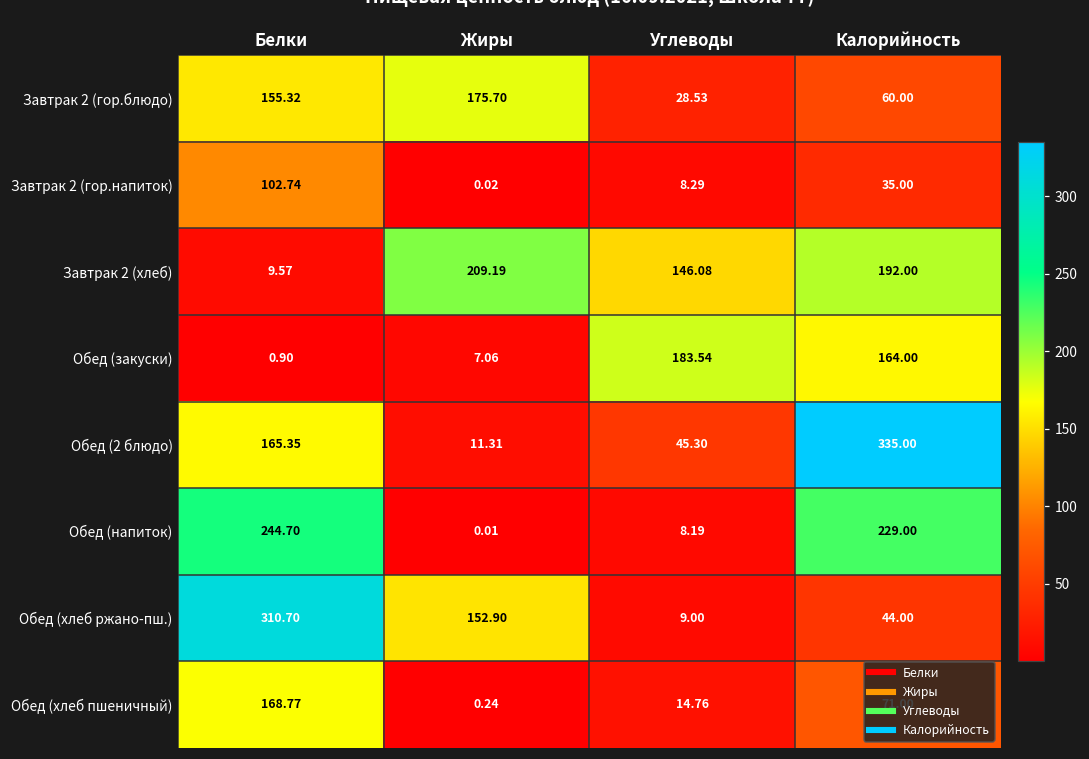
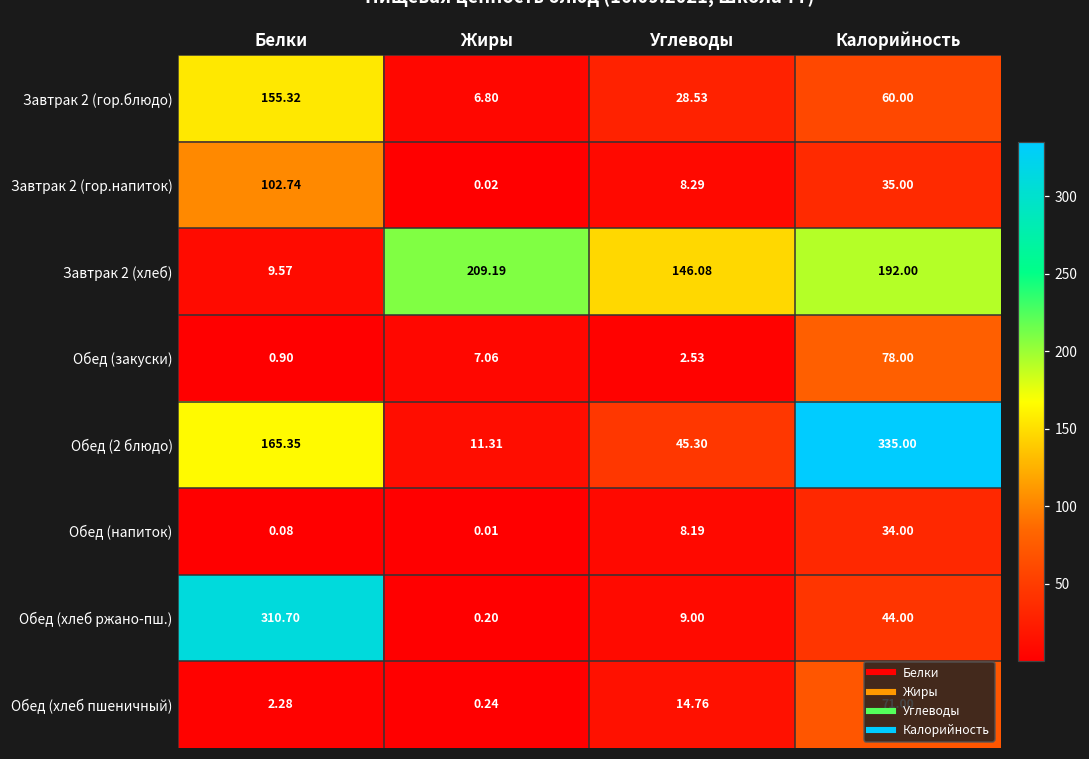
Завтрак 2 (гор.блюдо), Жиры: 175.70 -> 6.80
Обед (закуски), Углеводы: 183.54 -> 2.53
Обед (закуски), Калорийность: 164.00 -> 78.00
Обед (напиток), Белки: 244.70 -> 0.08
Обед (напиток), Калорийность: 229.00 -> 34.00
Обед (хлеб ржано-пш.), Жиры: 152.90 -> 0.20
Обед (хлеб пшеничный), Белки: 168.77 -> 2.28
